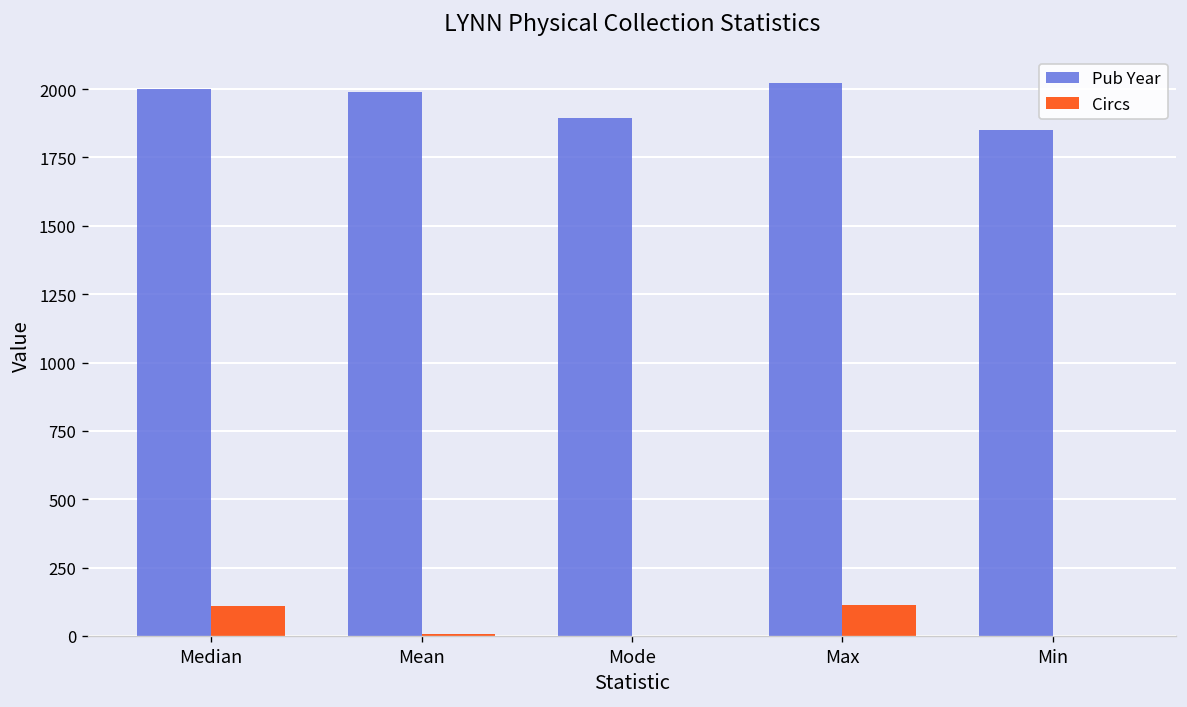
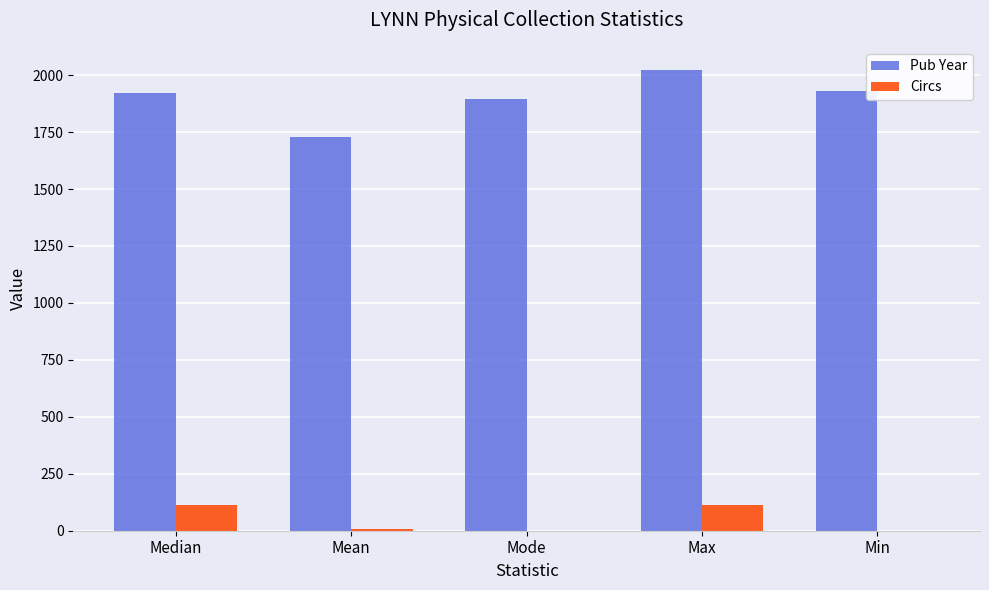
Pub Year, Median: 2000 -> 1920
Pub Year, Mean: 1990 -> 1730
Pub Year, Min: 1850 -> 1930
